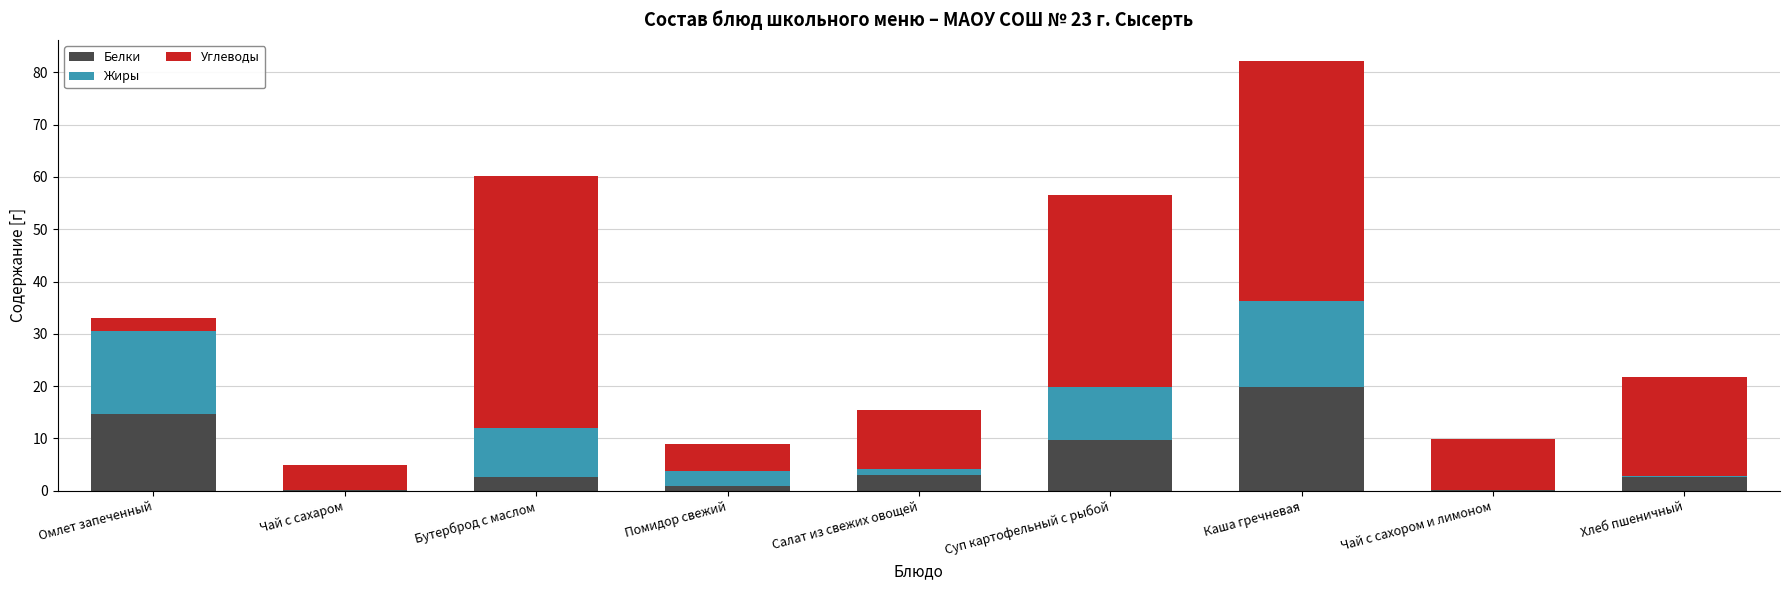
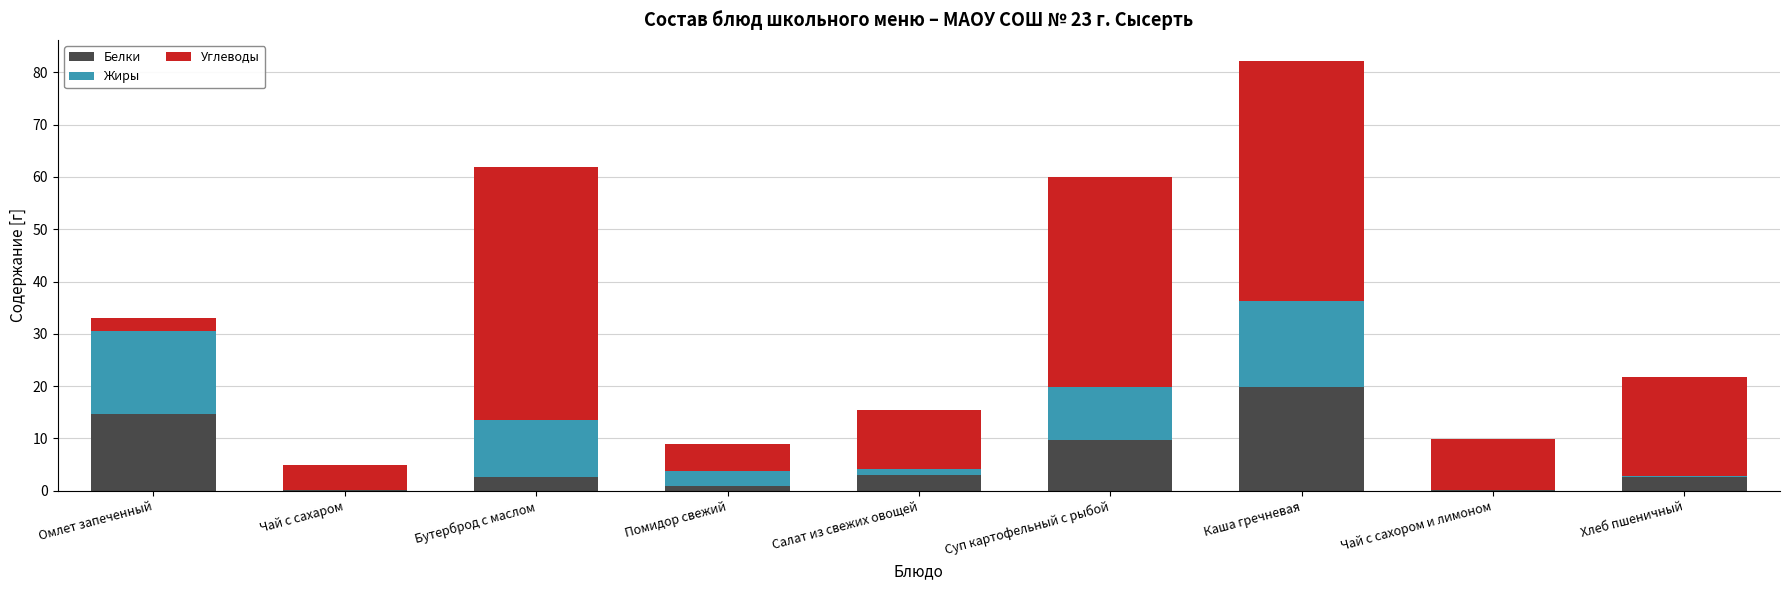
Жиры, Бутерброд с маслом: 9 -> 11
Углеводы, Суп картофельный с рыбой: 37 -> 40
